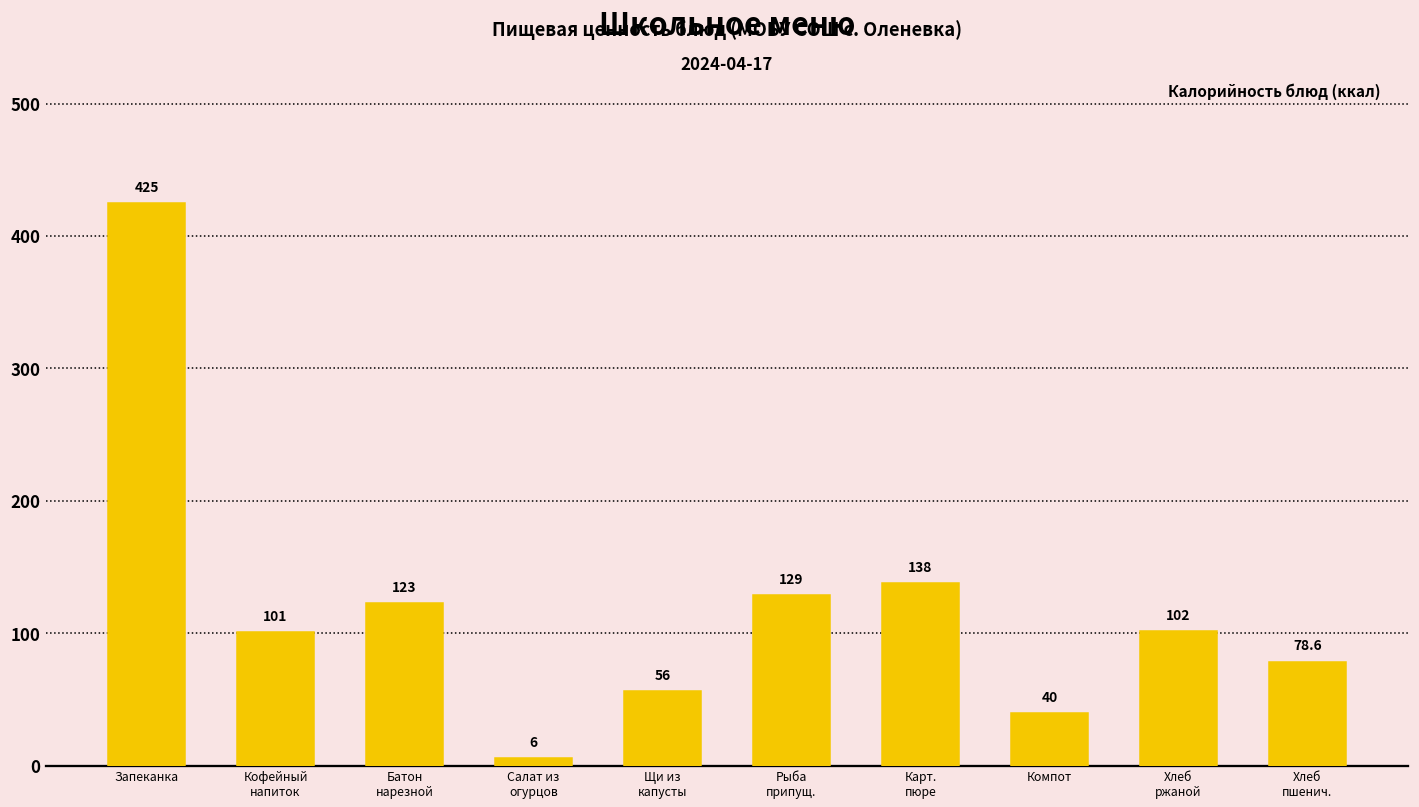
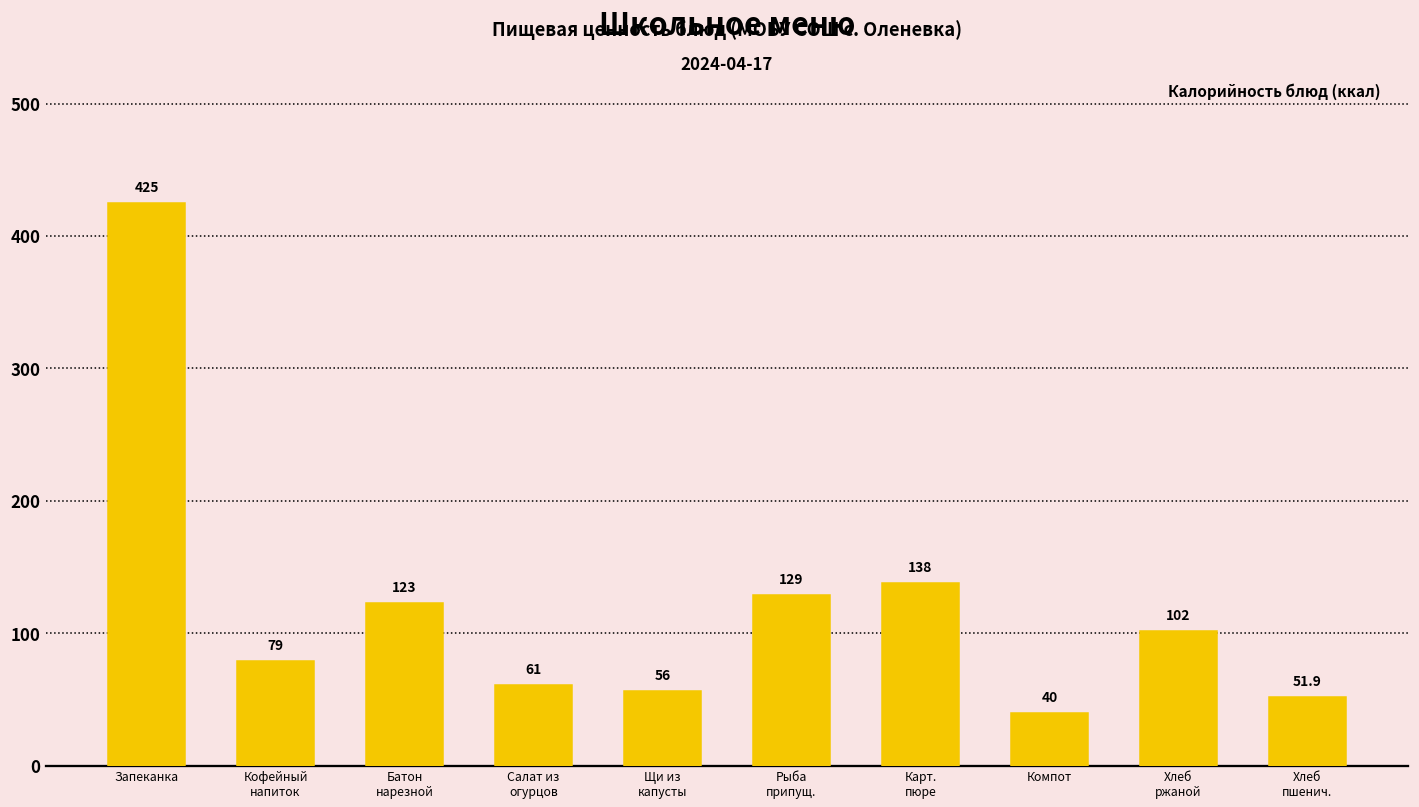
Кофейный напиток: 101 -> 79
Салат из огурцов: 6 -> 61
Хлеб пшенич.: 78.6 -> 51.9
